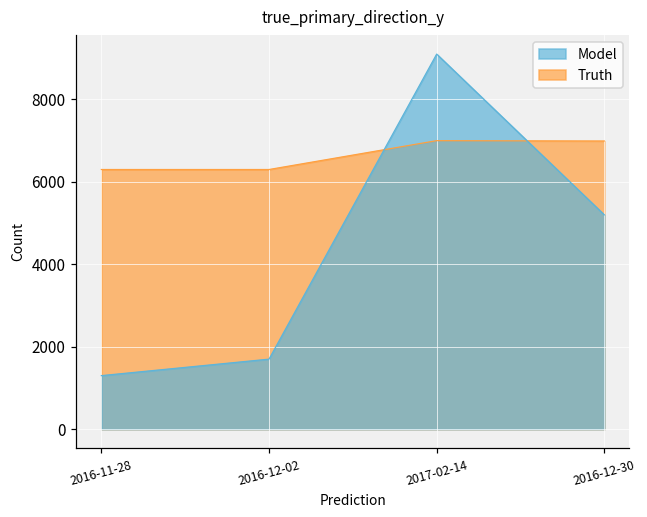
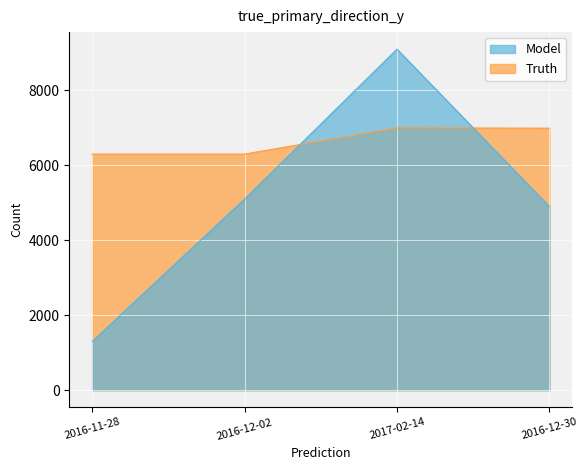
Model, 2016-12-02: 1700 -> 5100
Model, 2016-12-30: 5200 -> 4900
